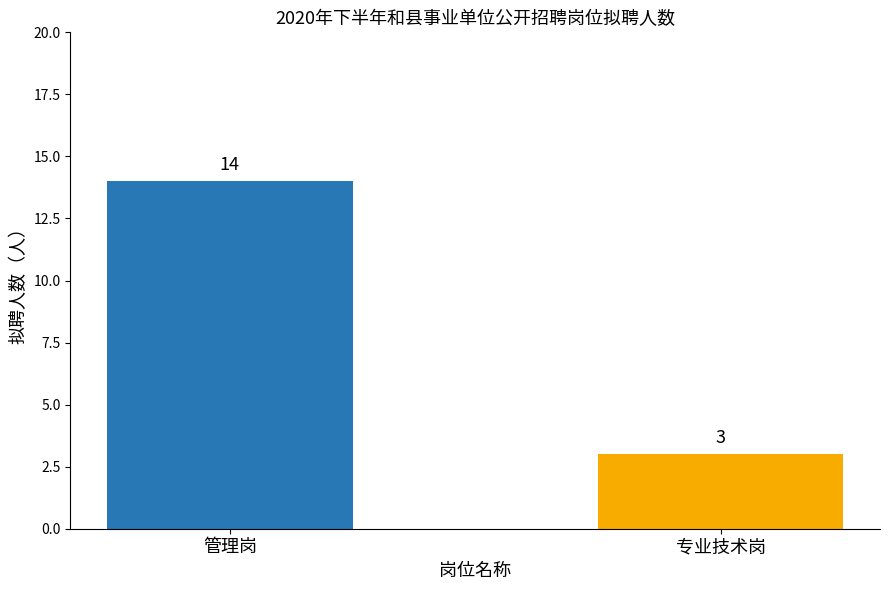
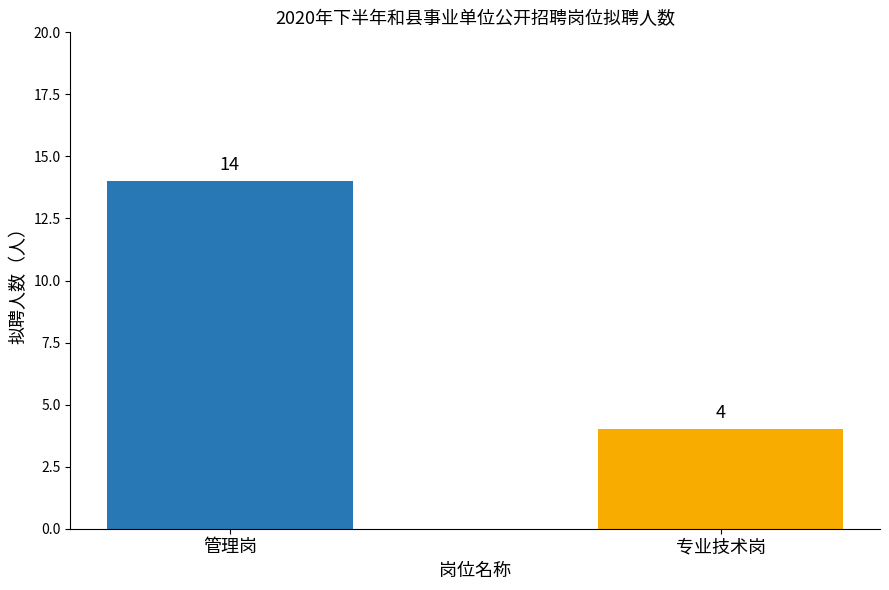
专业技术岗: 3 -> 4
